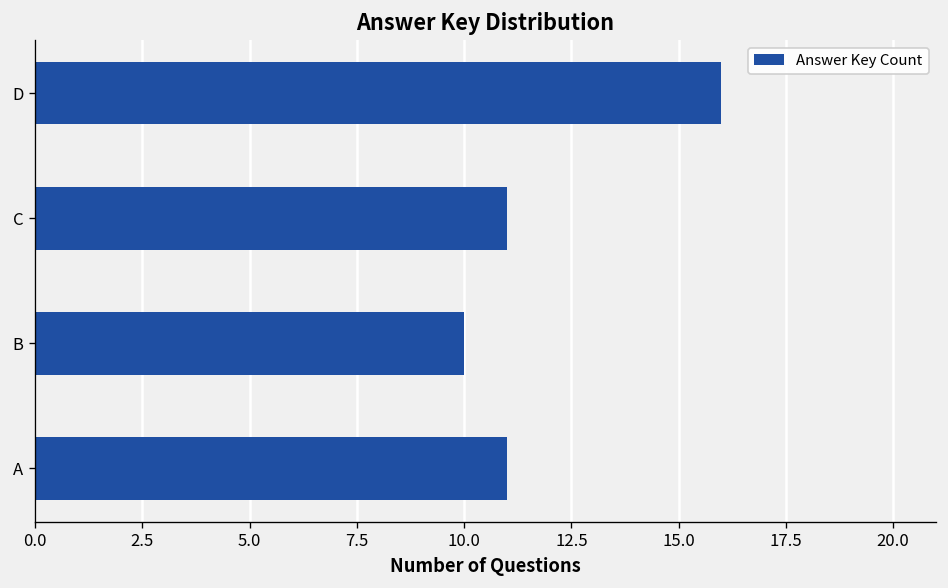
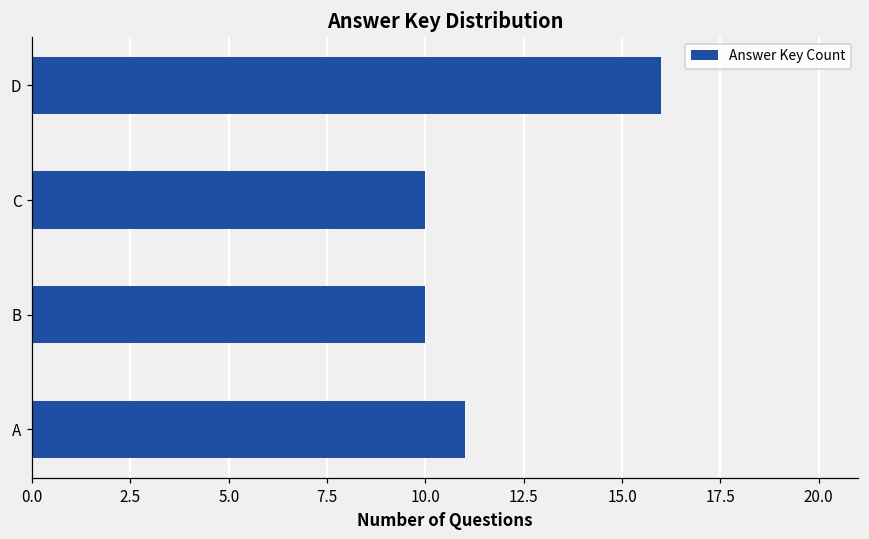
C: 11 -> 10
